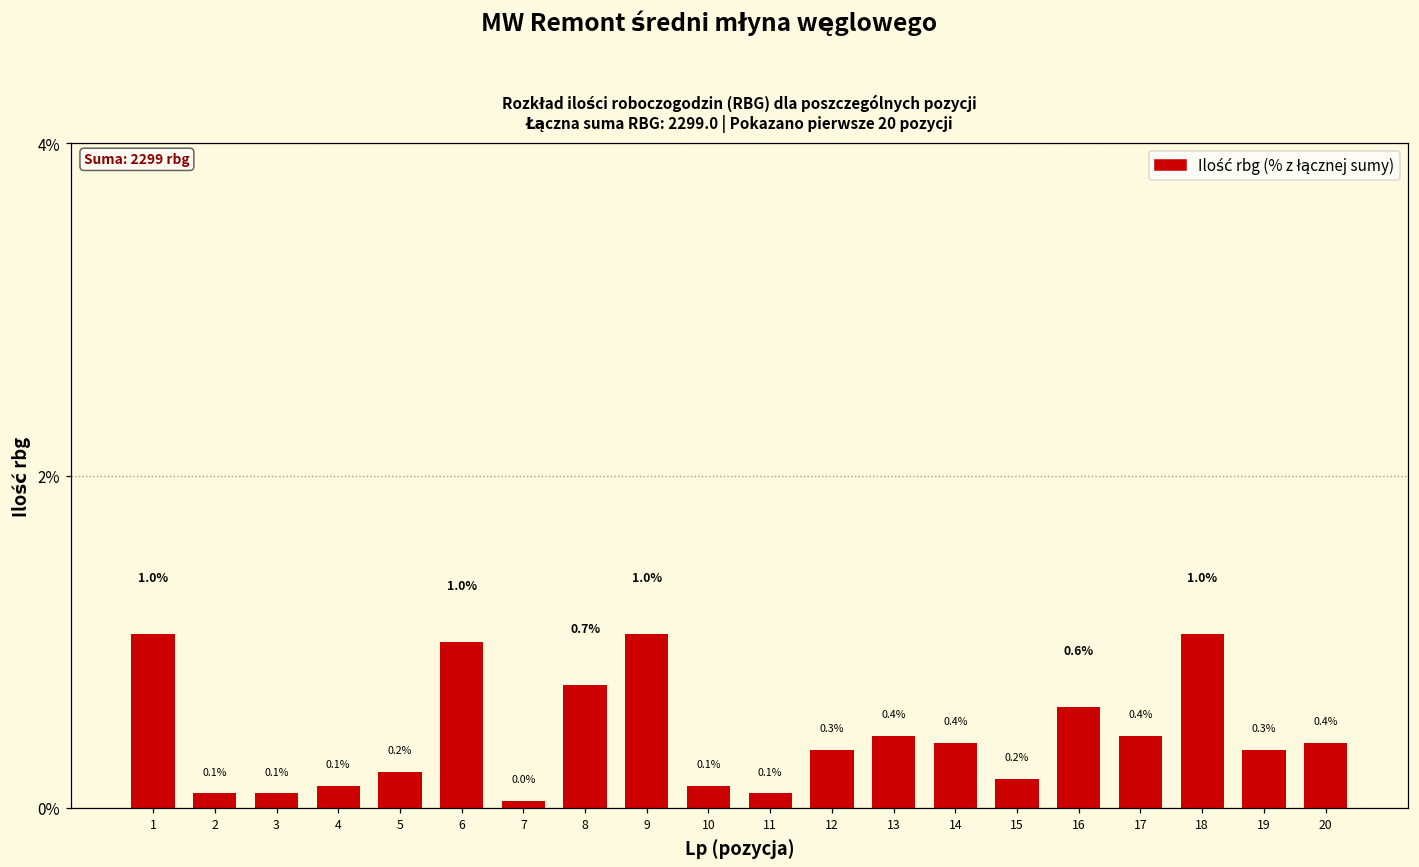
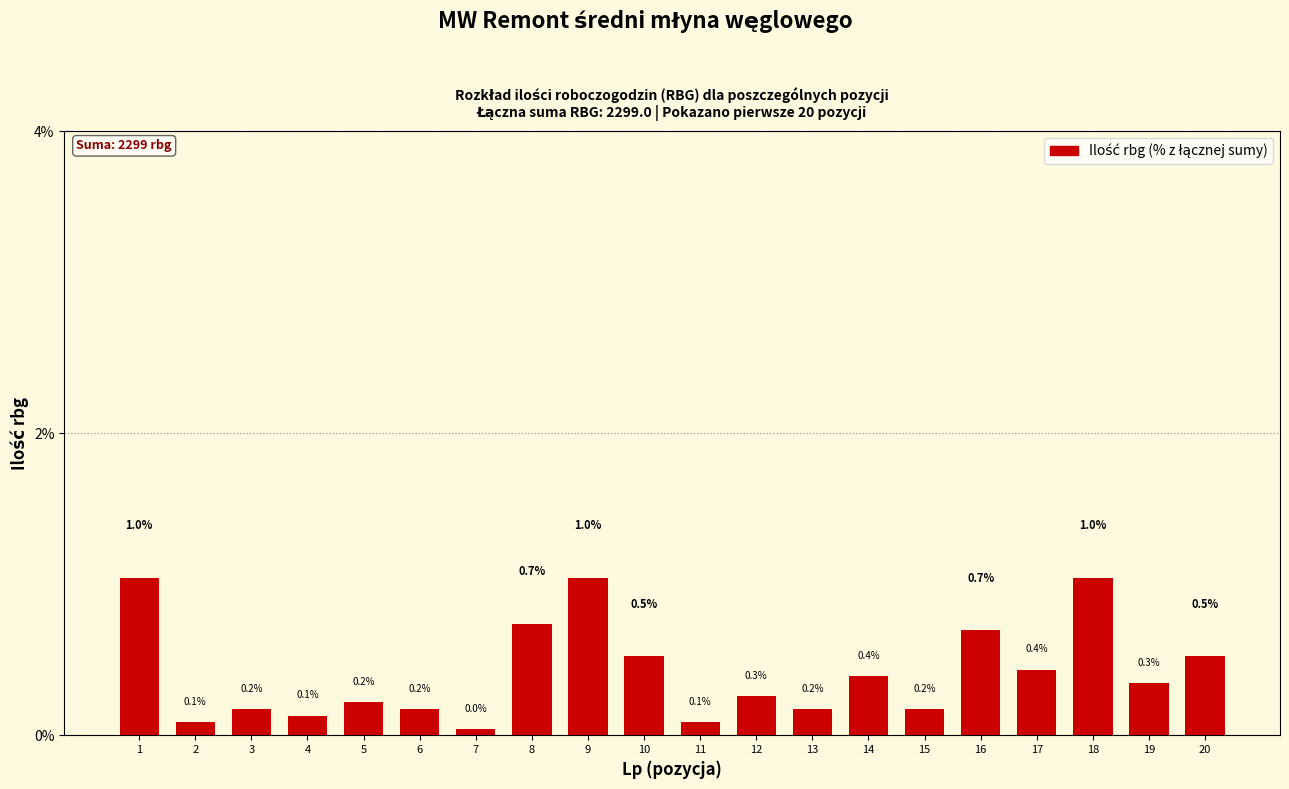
3: 0.1% -> 0.2%
6: 1.0% -> 0.2%
10: 0.1% -> 0.5%
12: 0.35% -> 0.26%
13: 0.4% -> 0.2%
16: 0.6% -> 0.7%
20: 0.4% -> 0.5%
